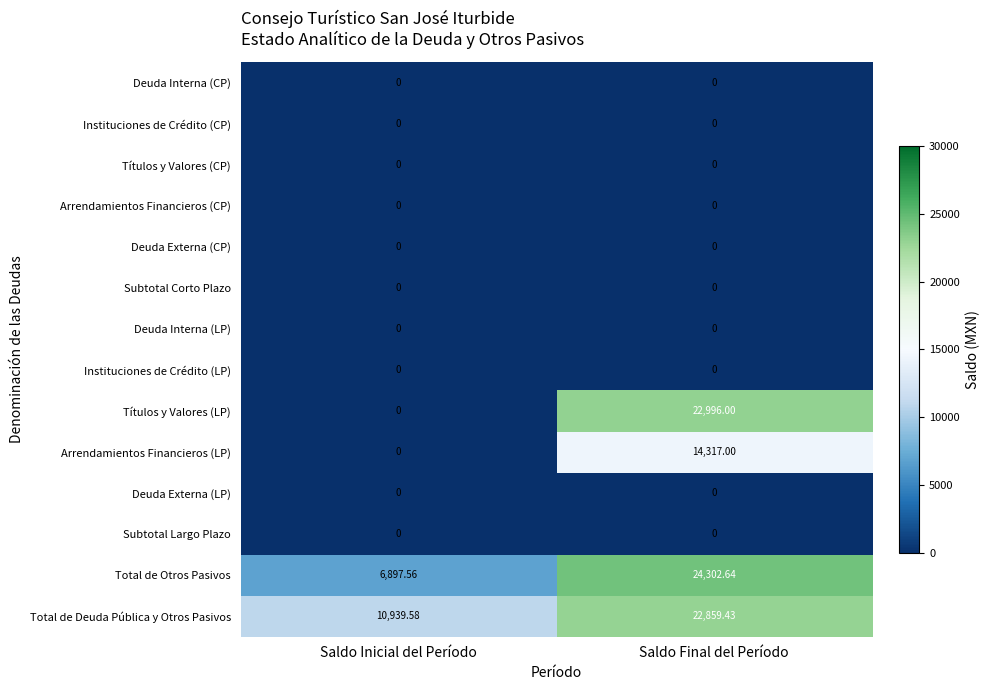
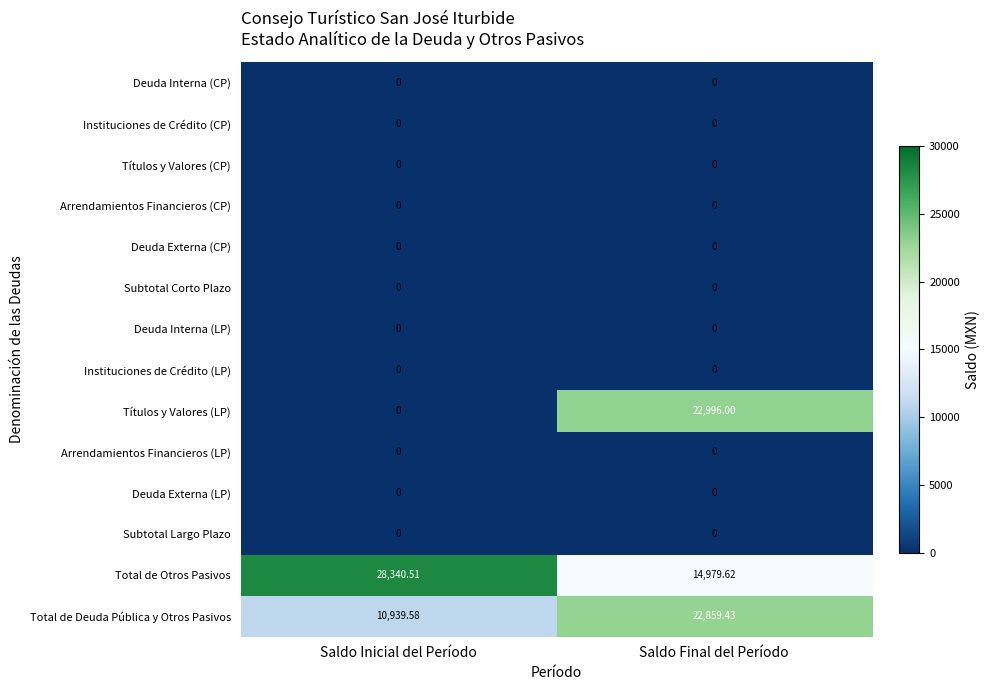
Arrendamientos Financieros (LP), Saldo Final del Período: 14,317.00 -> 0
Total de Otros Pasivos, Saldo Inicial del Período: 6,897.56 -> 28,340.51
Total de Otros Pasivos, Saldo Final del Período: 24,302.64 -> 14,979.62
